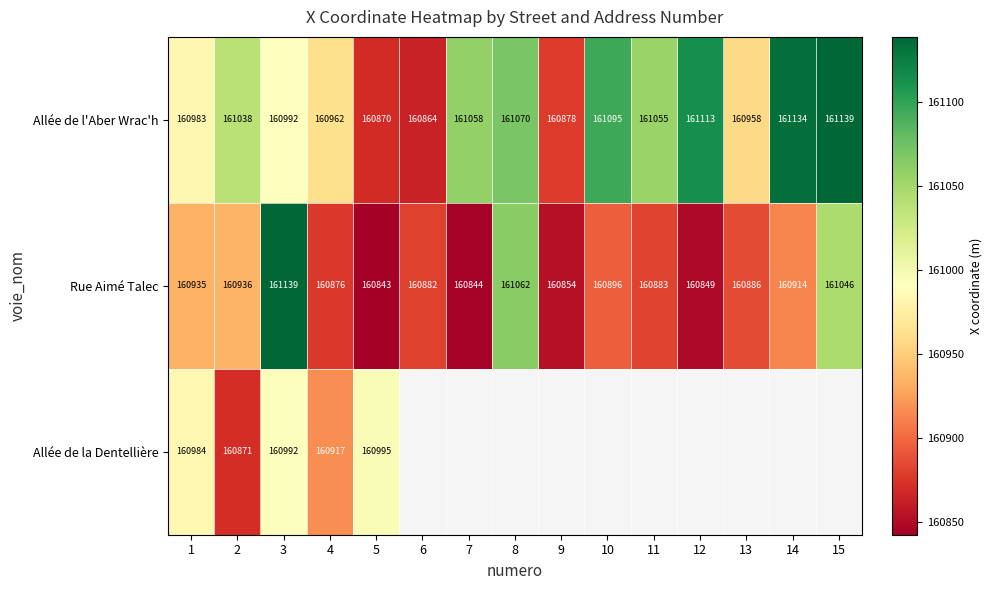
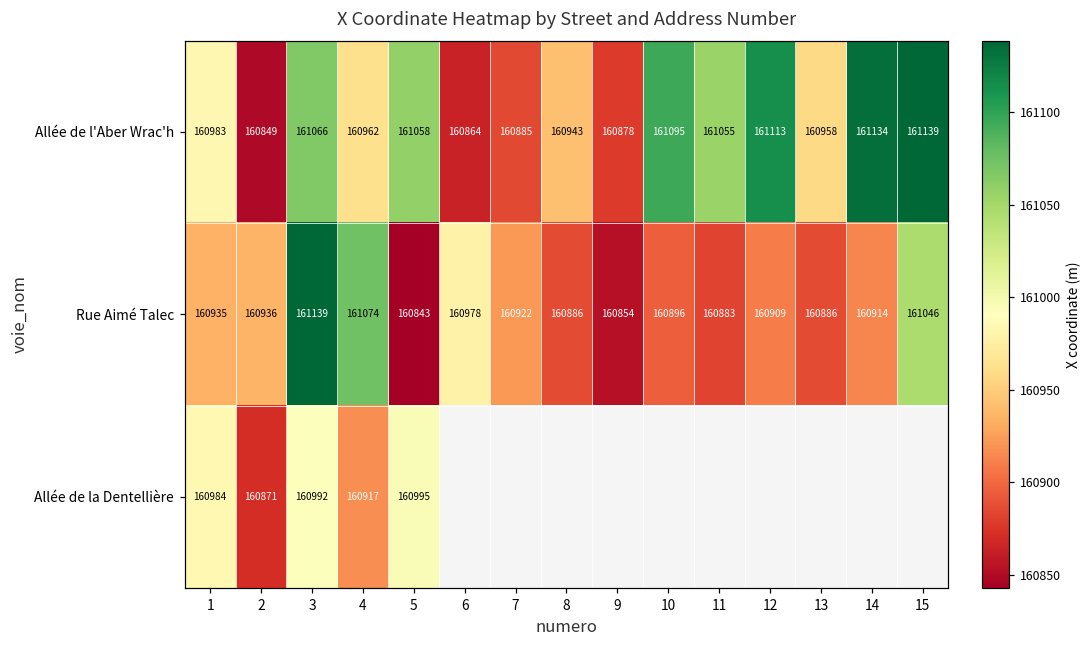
Allée de l'Aber Wrac'h, 2: 161038 -> 160849
Allée de l'Aber Wrac'h, 3: 160992 -> 161066
Allée de l'Aber Wrac'h, 5: 160870 -> 161058
Allée de l'Aber Wrac'h, 7: 161058 -> 160885
Allée de l'Aber Wrac'h, 8: 161070 -> 160943
Rue Aimé Talec, 4: 160876 -> 161074
Rue Aimé Talec, 6: 160882 -> 160978
Rue Aimé Talec, 7: 160844 -> 160922
Rue Aimé Talec, 8: 161062 -> 160886
Rue Aimé Talec, 12: 160849 -> 160909
